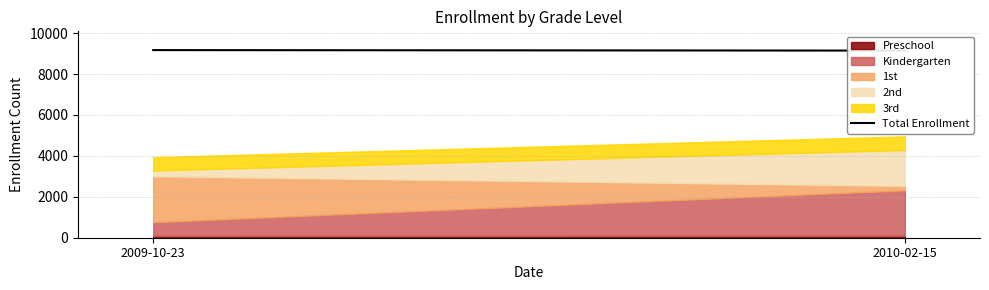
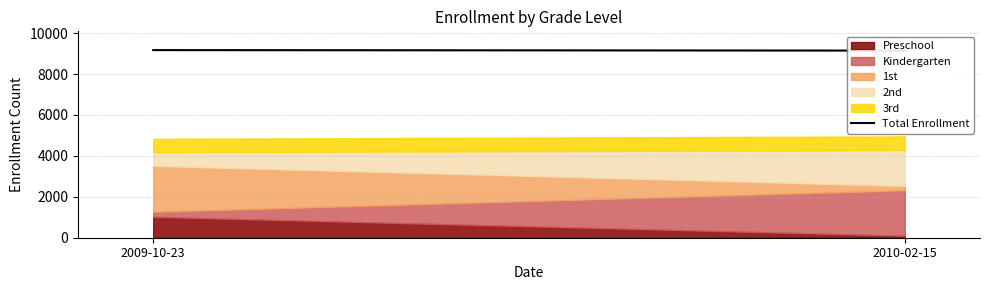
Preschool, 2009-10-23: 100 -> 1000
Kindergarten, 2009-10-23: 700 -> 200
2nd, 2009-10-23: 300 -> 700
